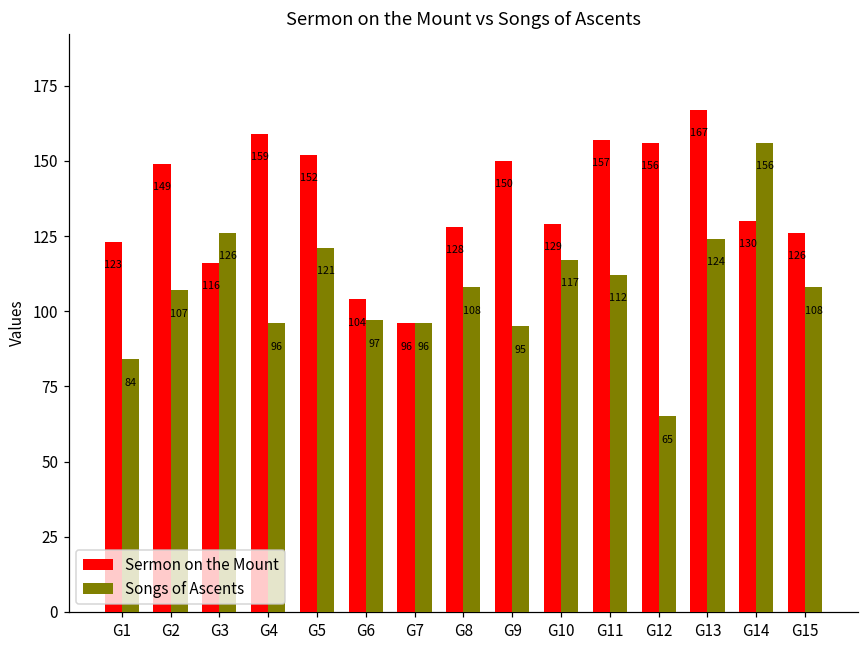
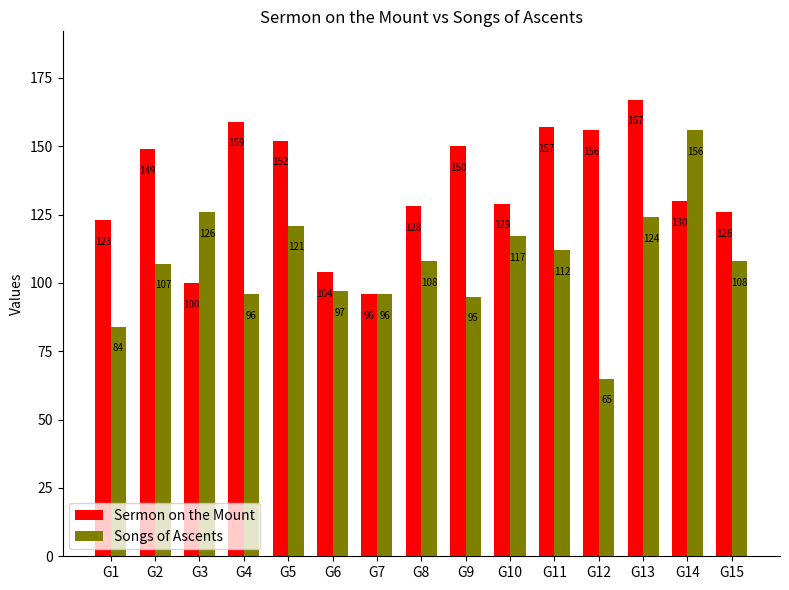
Sermon on the Mount, G3: 116 -> 100
